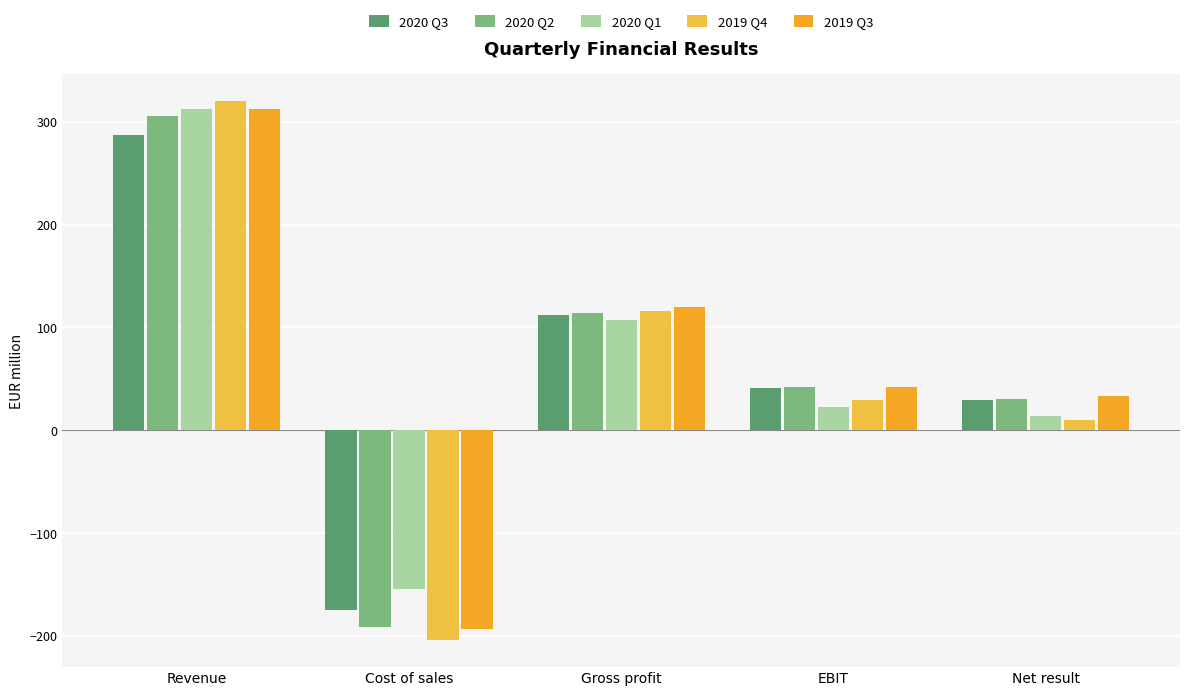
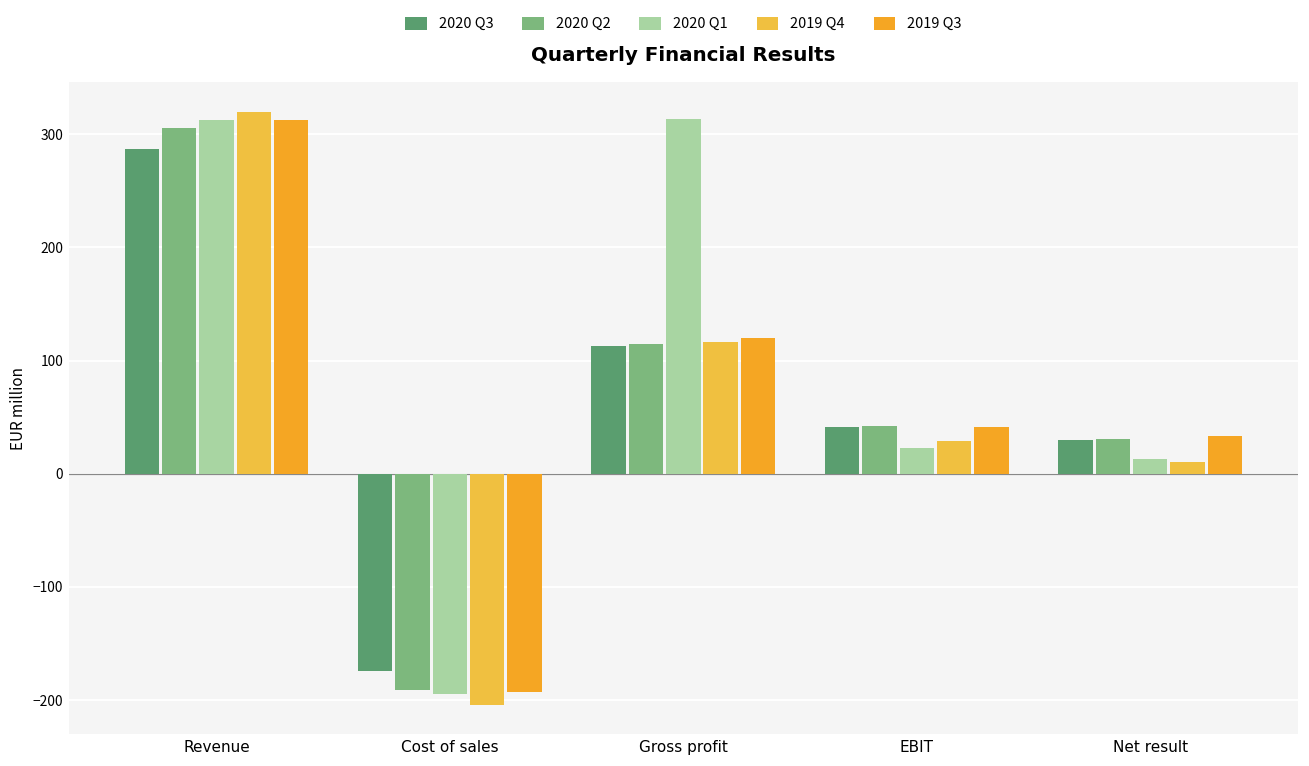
2020 Q1, Cost of sales: -154 -> -194
2020 Q1, Gross profit: 107 -> 314
